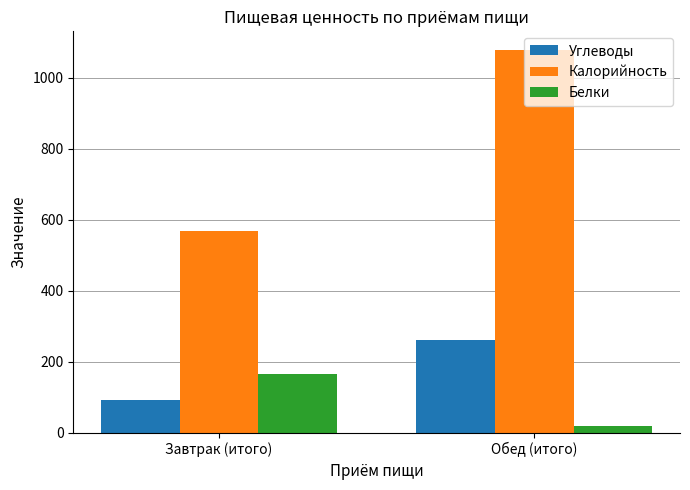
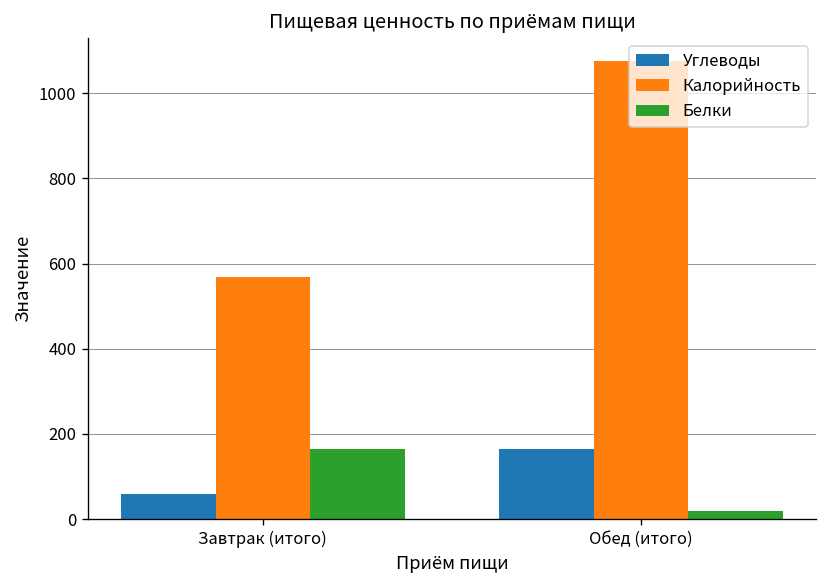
Углеводы, Завтрак (итого): 90 -> 60
Углеводы, Обед (итого): 260 -> 160
